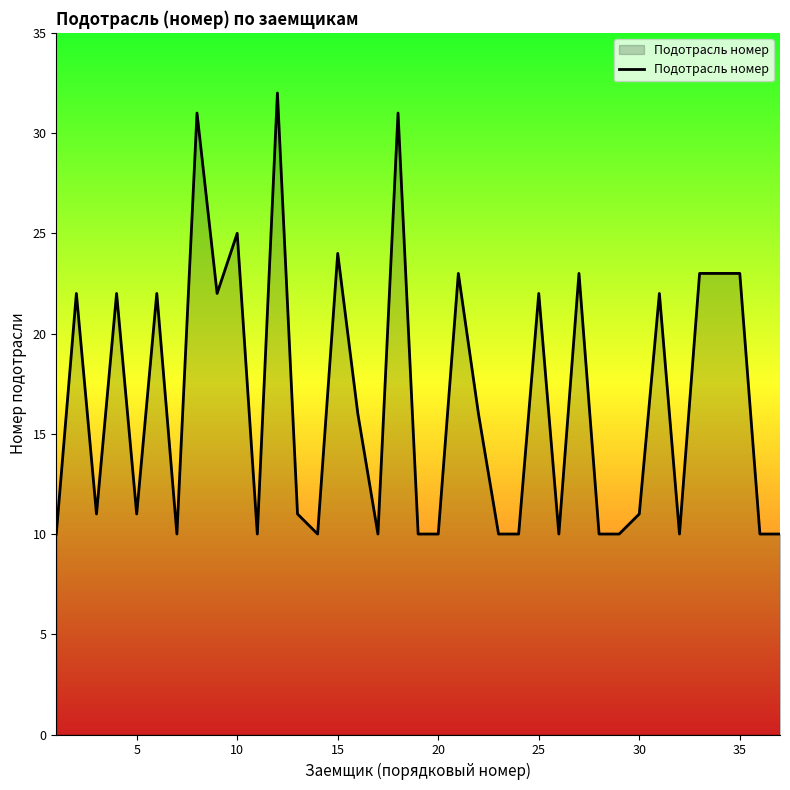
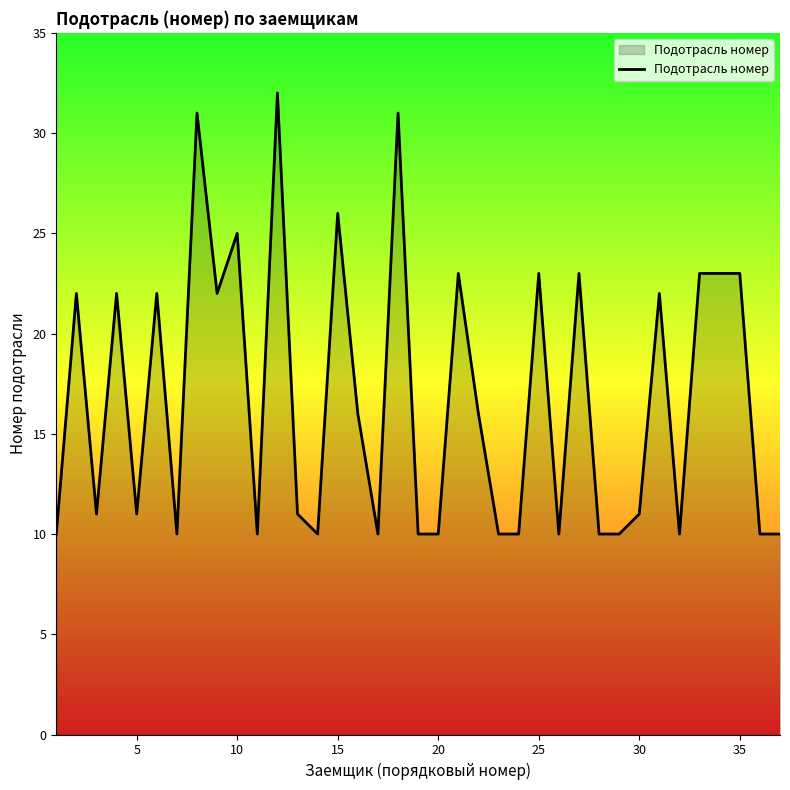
15: 24 -> 26
25: 22 -> 23
